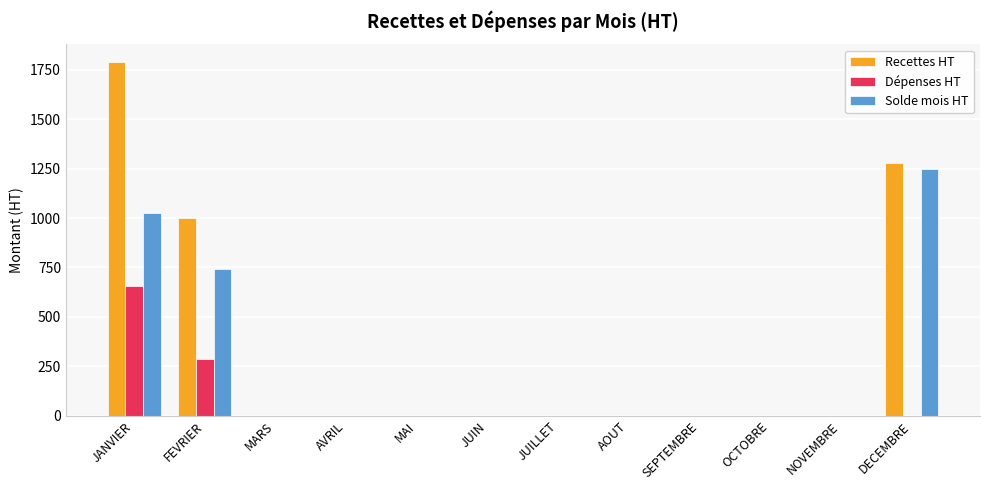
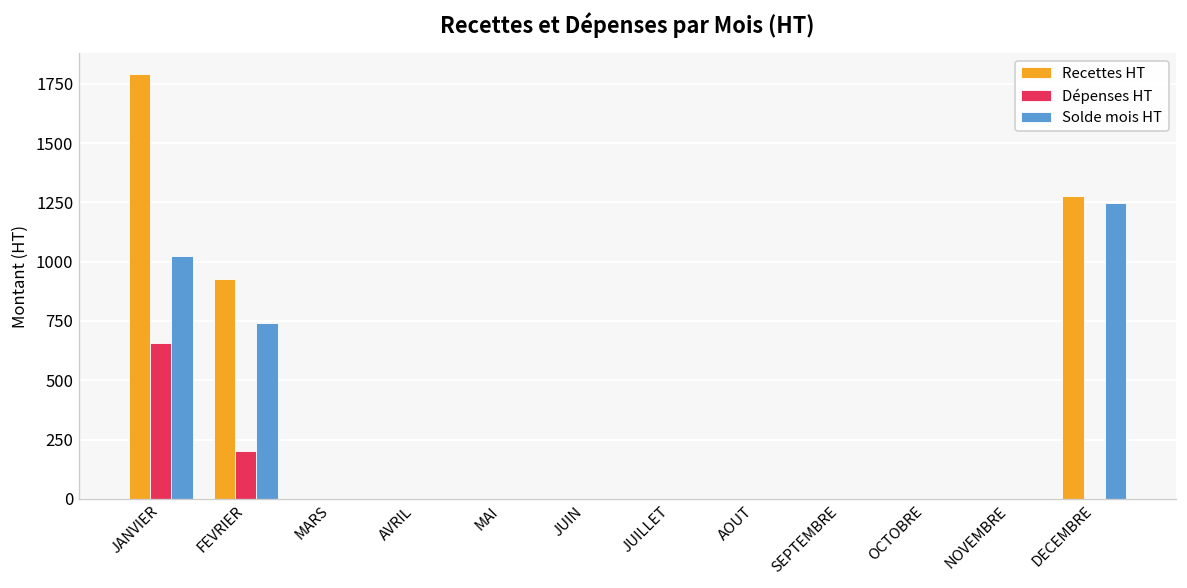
Recettes HT, FEVRIER: 1000 -> 930
Dépenses HT, FEVRIER: 290 -> 200
